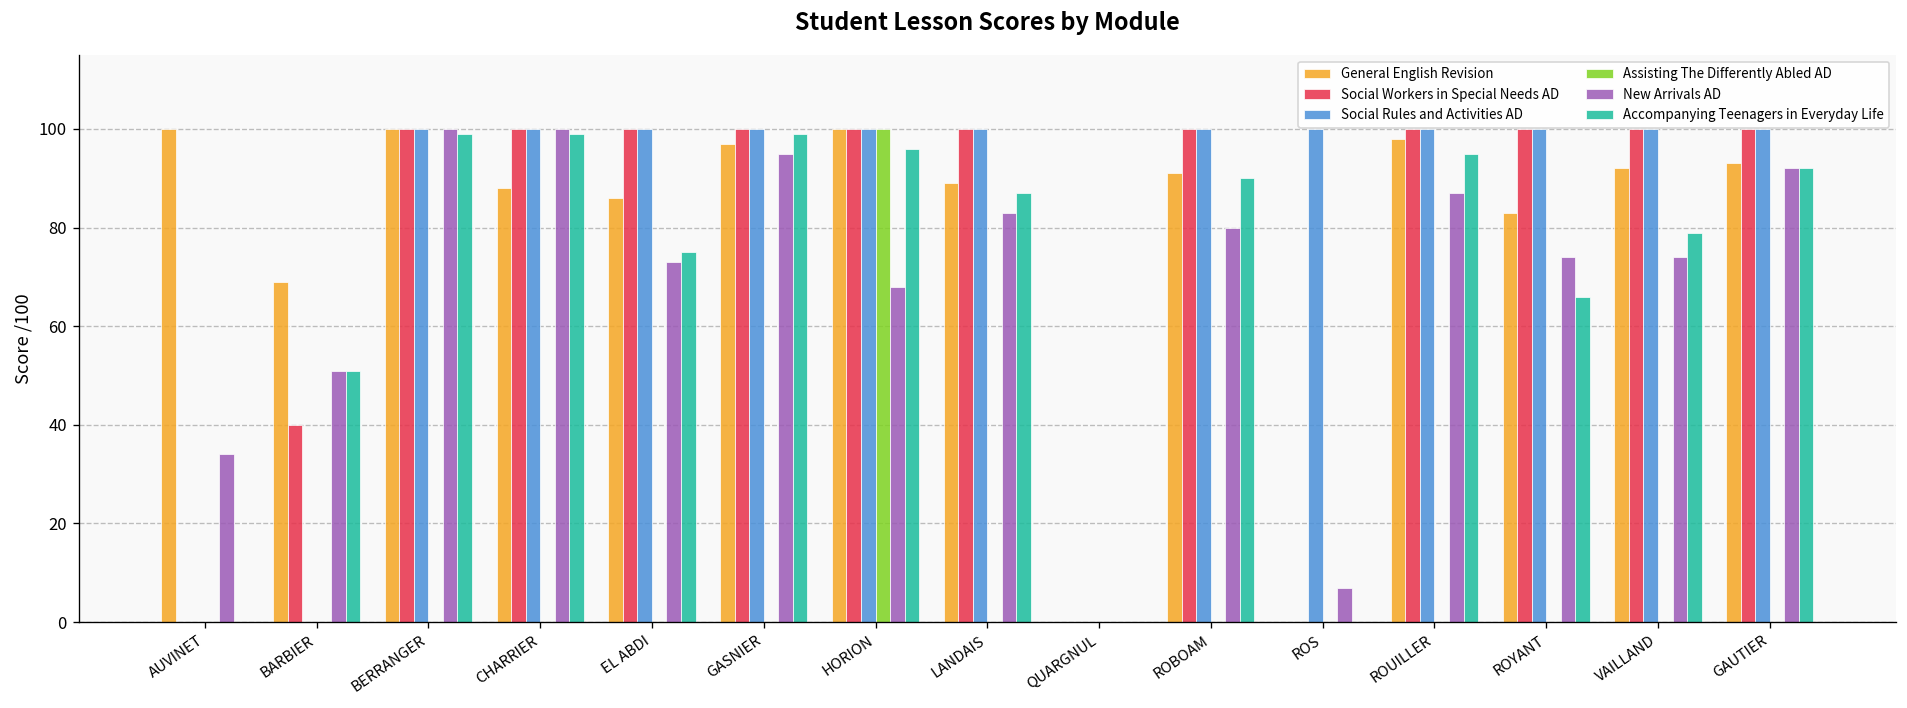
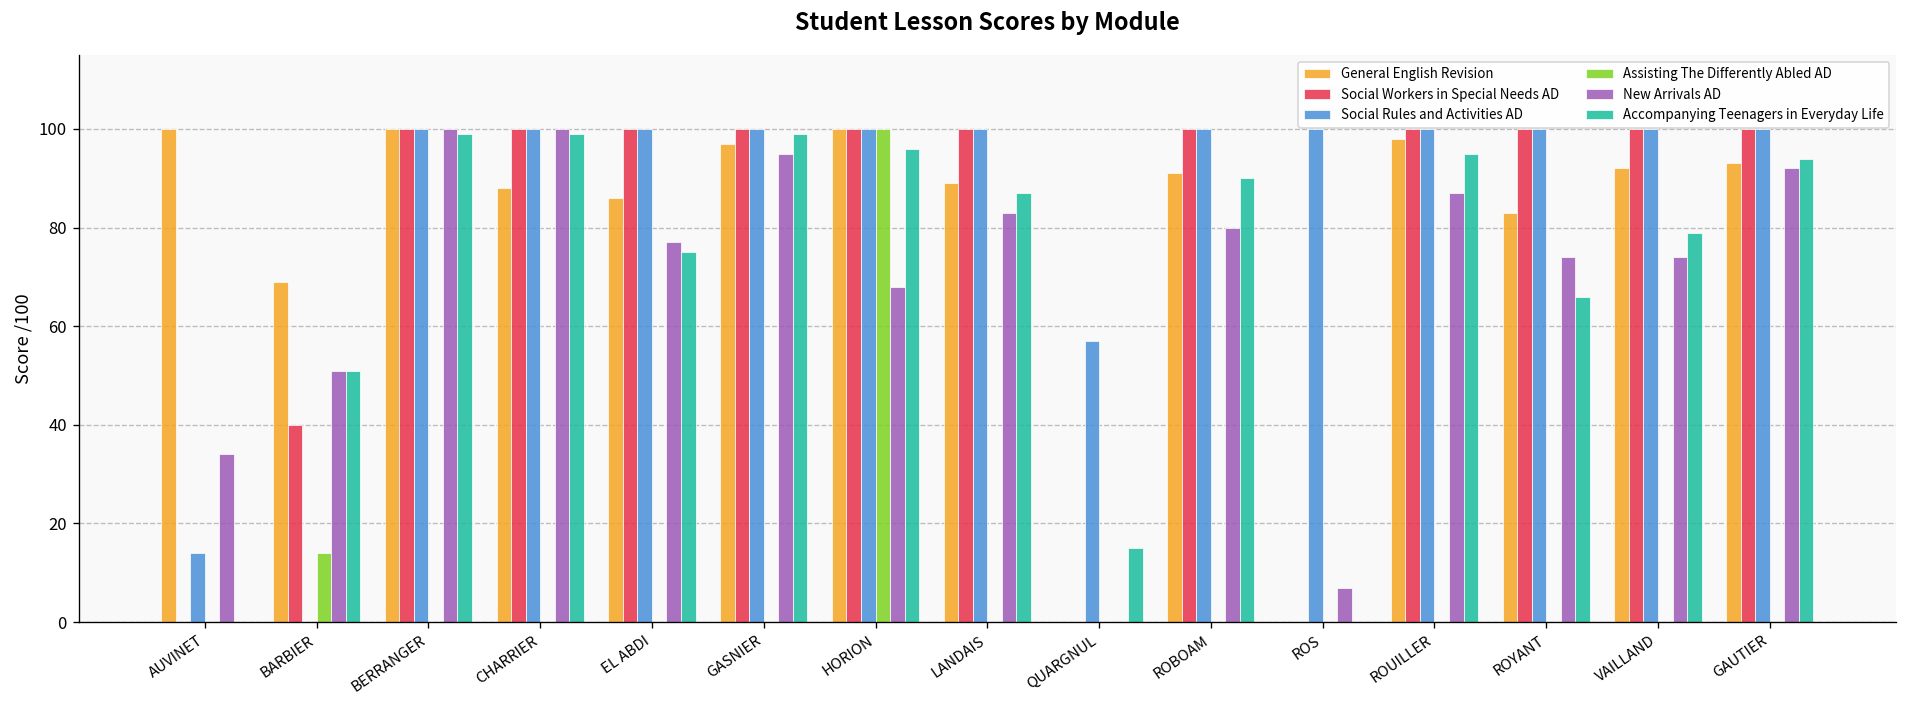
Social Rules and Activities AD, AUVINET: 0 -> 14
Assisting The Differently Abled AD, BARBIER: 0 -> 14
New Arrivals AD, EL ABDI: 73 -> 77
Social Rules and Activities AD, QUARGNUL: 0 -> 57
Accompanying Teenagers in Everyday Life, QUARGNUL: 0 -> 15
Accompanying Teenagers in Everyday Life, GAUTIER: 92 -> 94
